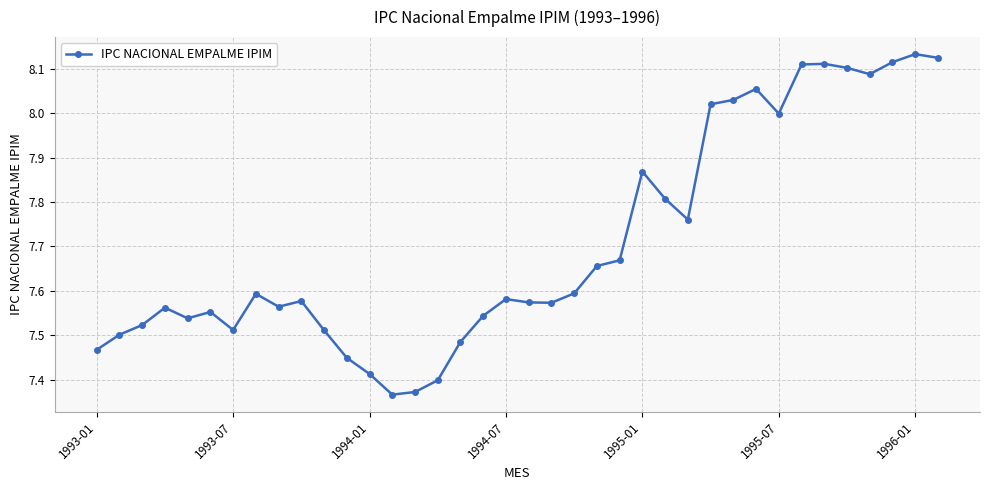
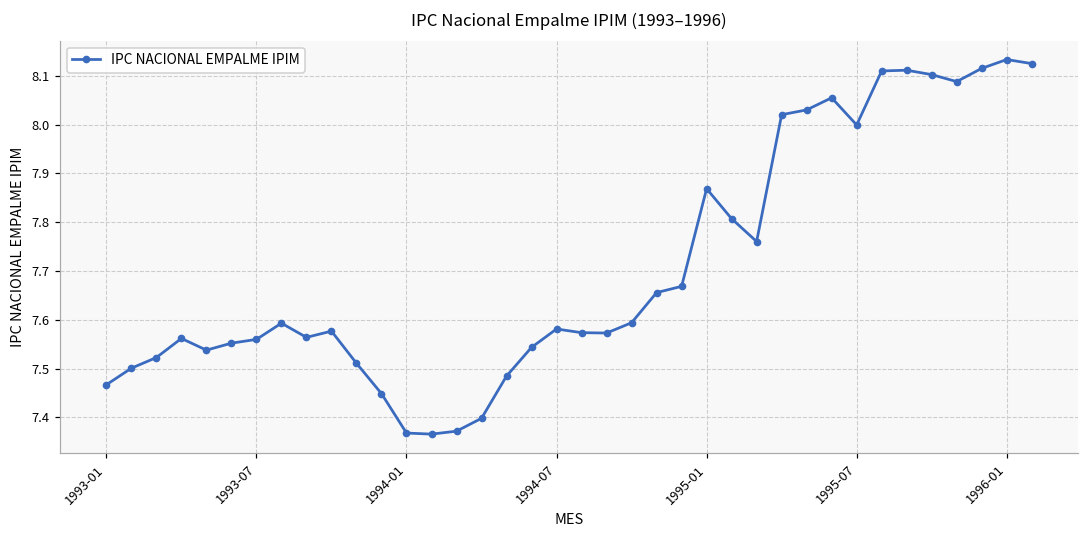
1993-07: 7.51 -> 7.56
1994-01: 7.41 -> 7.37
